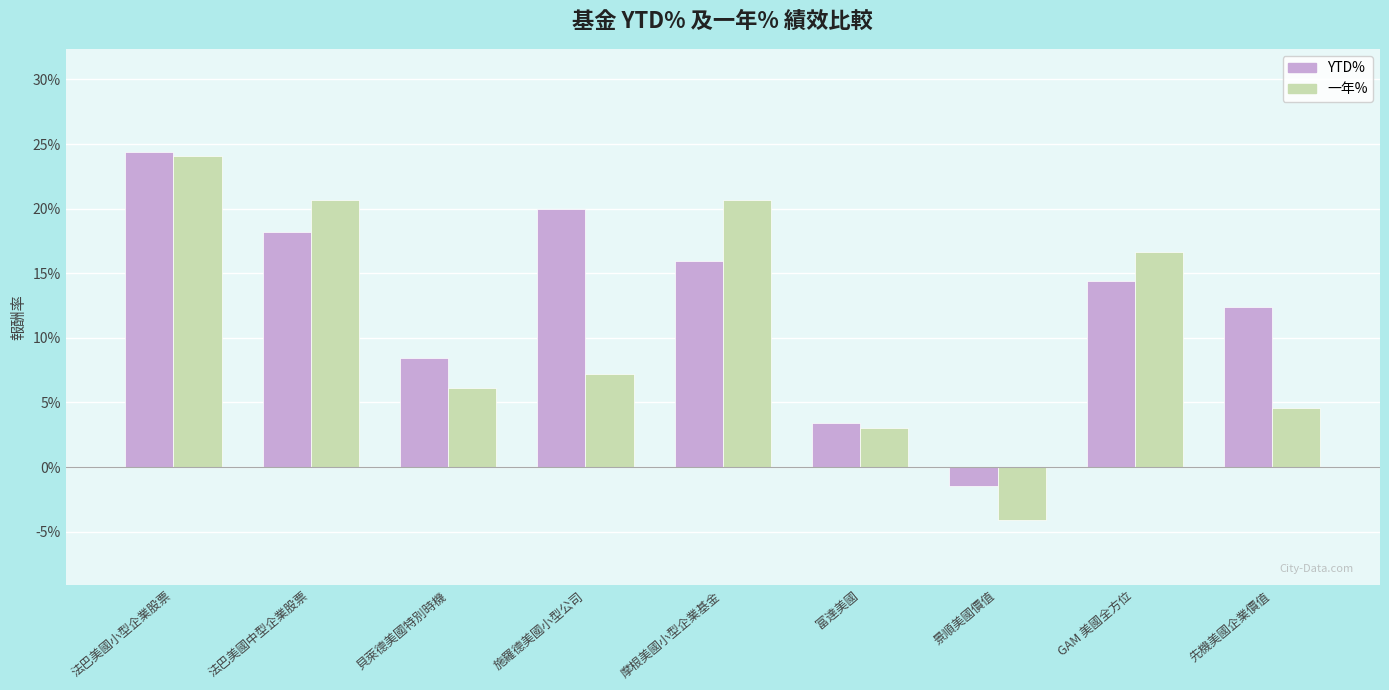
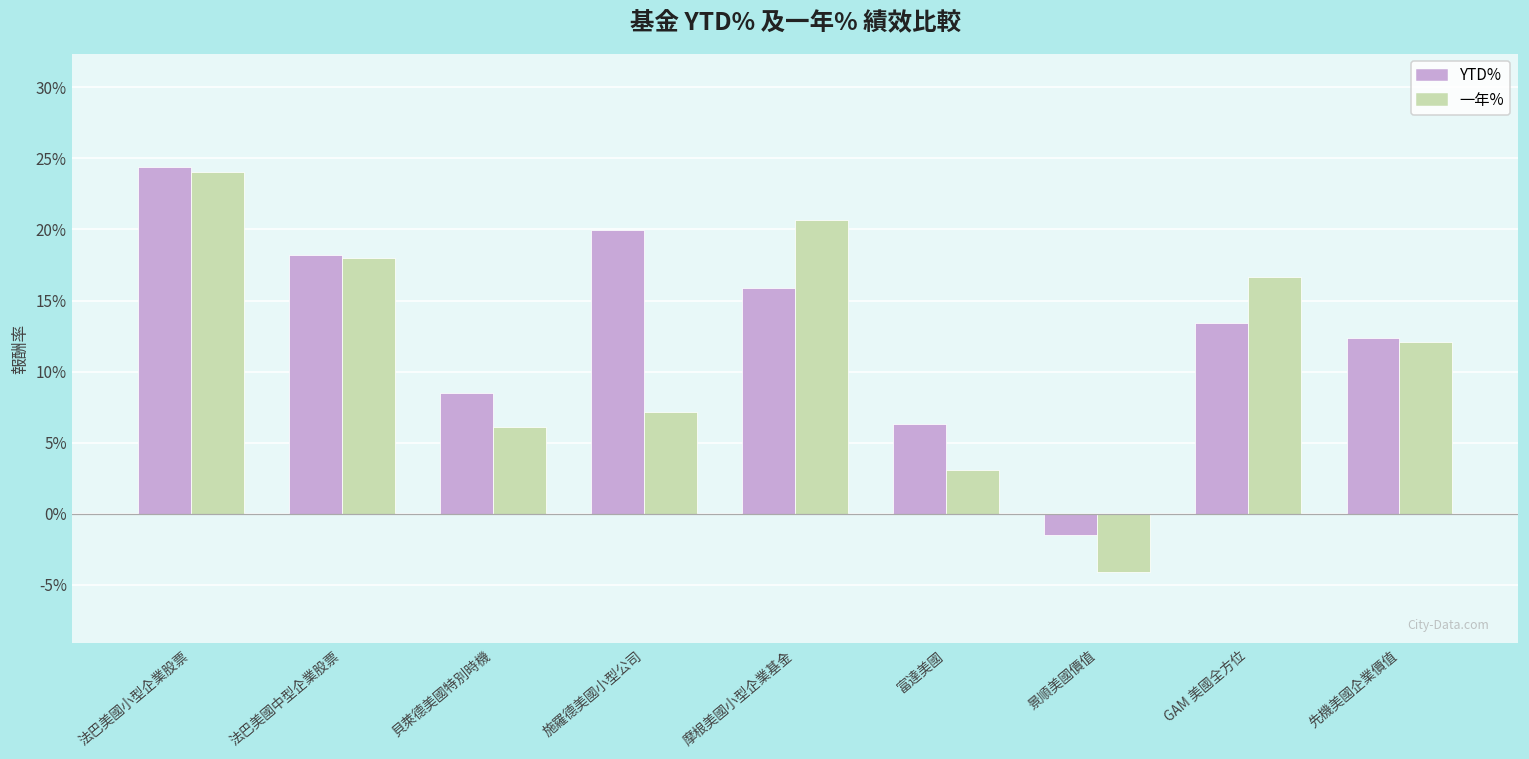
一年%, 法巴美國中型企業股票: 20.6% -> 18.0%
YTD%, 富達美國: 3.4% -> 6.3%
YTD%, GAM 美國全方位: 14.4% -> 13.4%
一年%, 先機美國企業價值: 4.5% -> 12.1%
